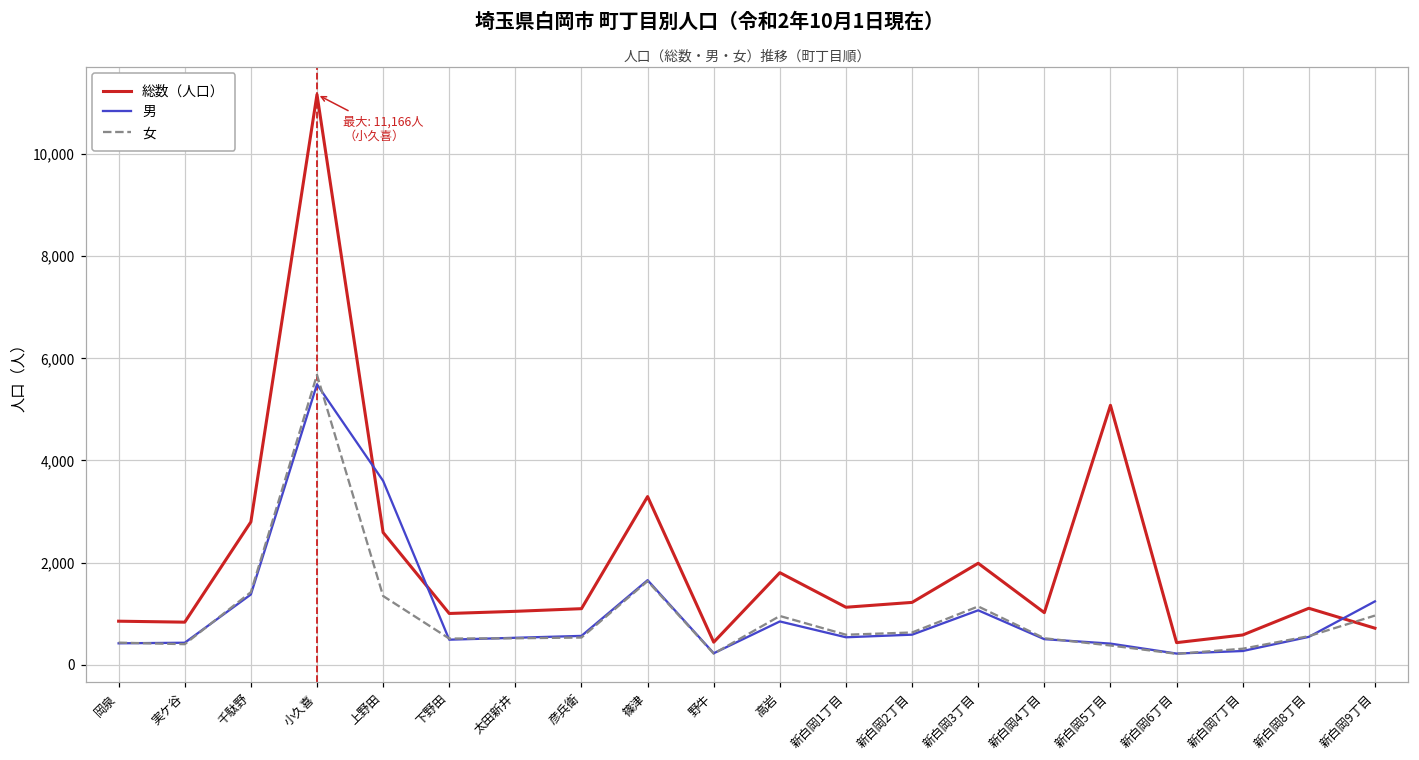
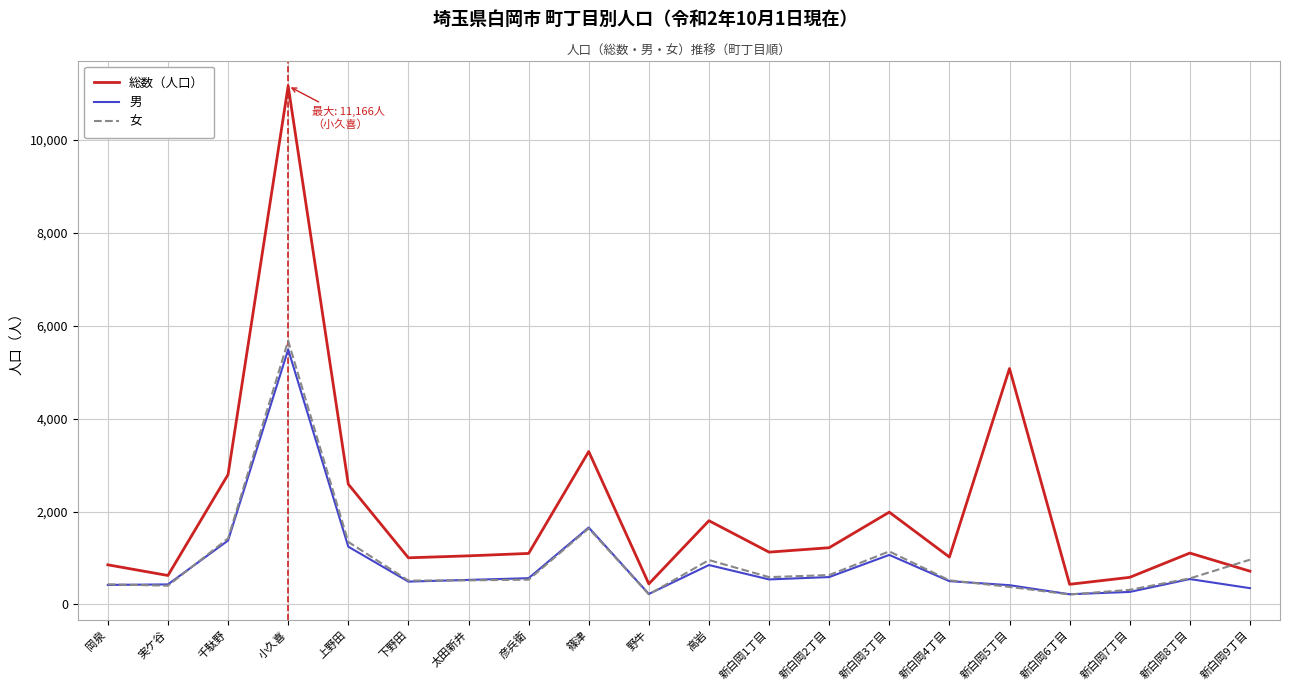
総数（人口）, 実ケ谷: 800 -> 600
男, 上野田: 3,600 -> 1,200
男, 新白岡9丁目: 1,200 -> 400
